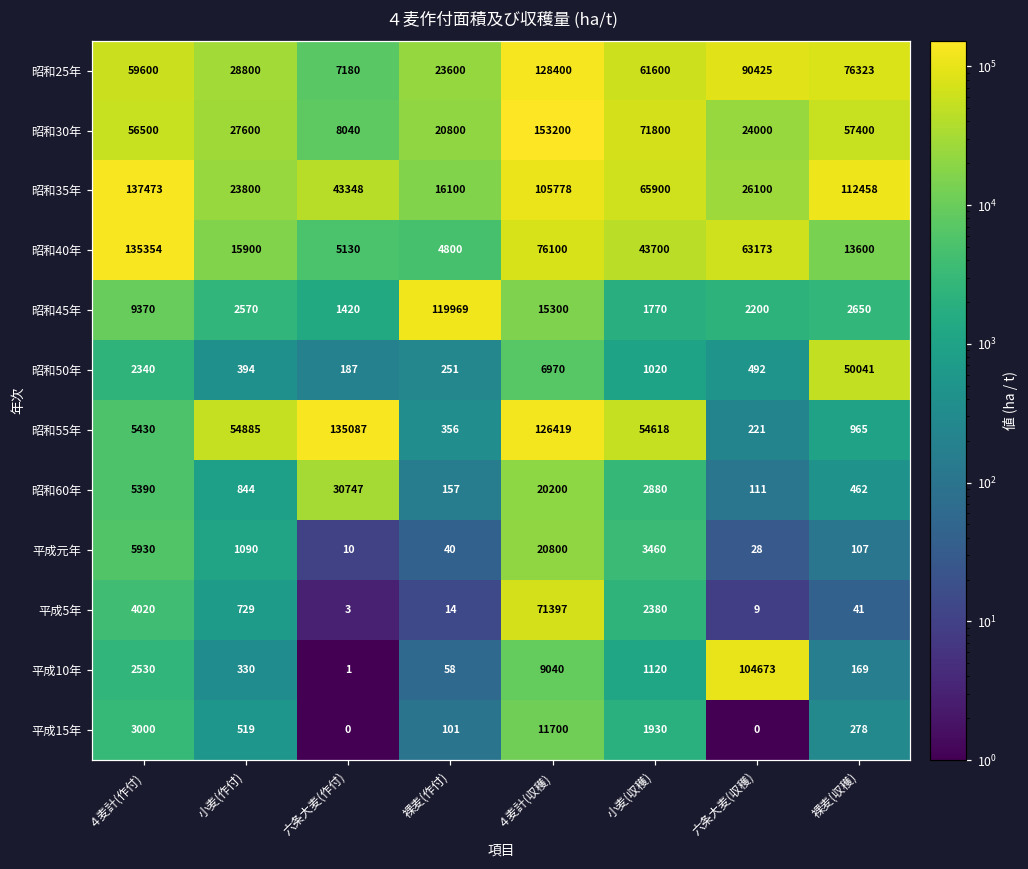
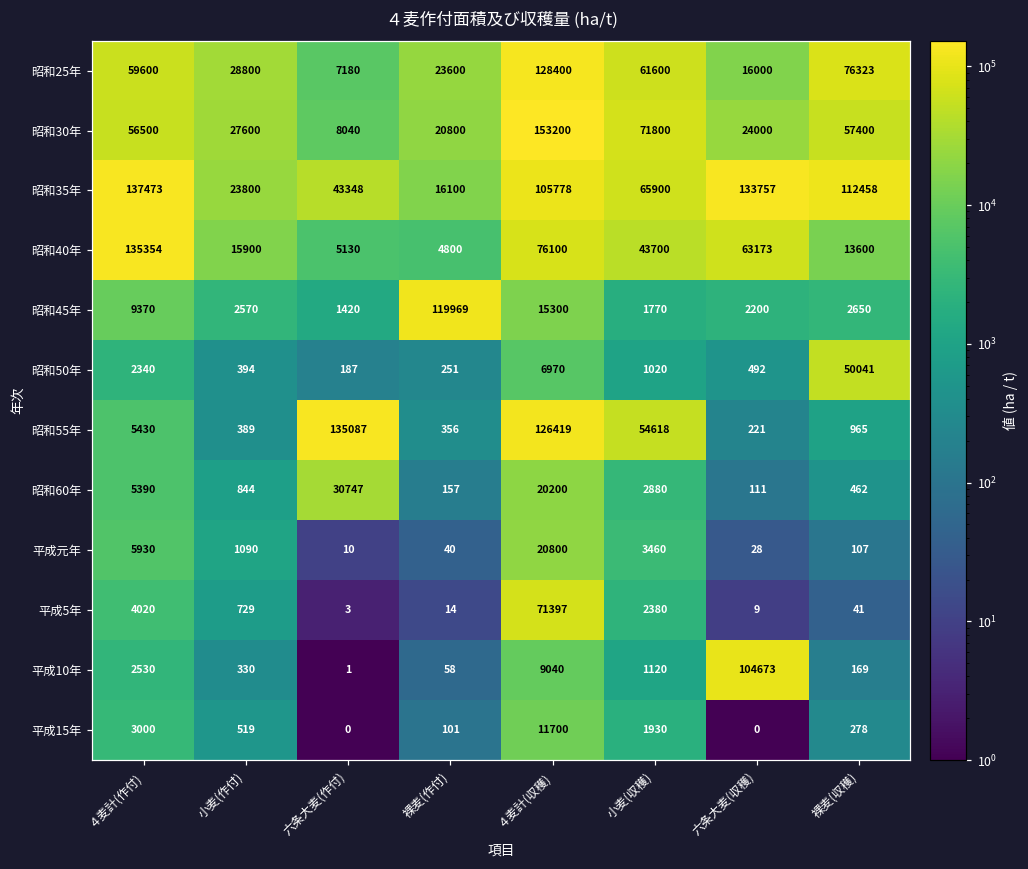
昭和25年, 六条大麦(収穫): 90425 -> 16000
昭和35年, 六条大麦(収穫): 26100 -> 133757
昭和55年, 小麦(作付): 54885 -> 389
